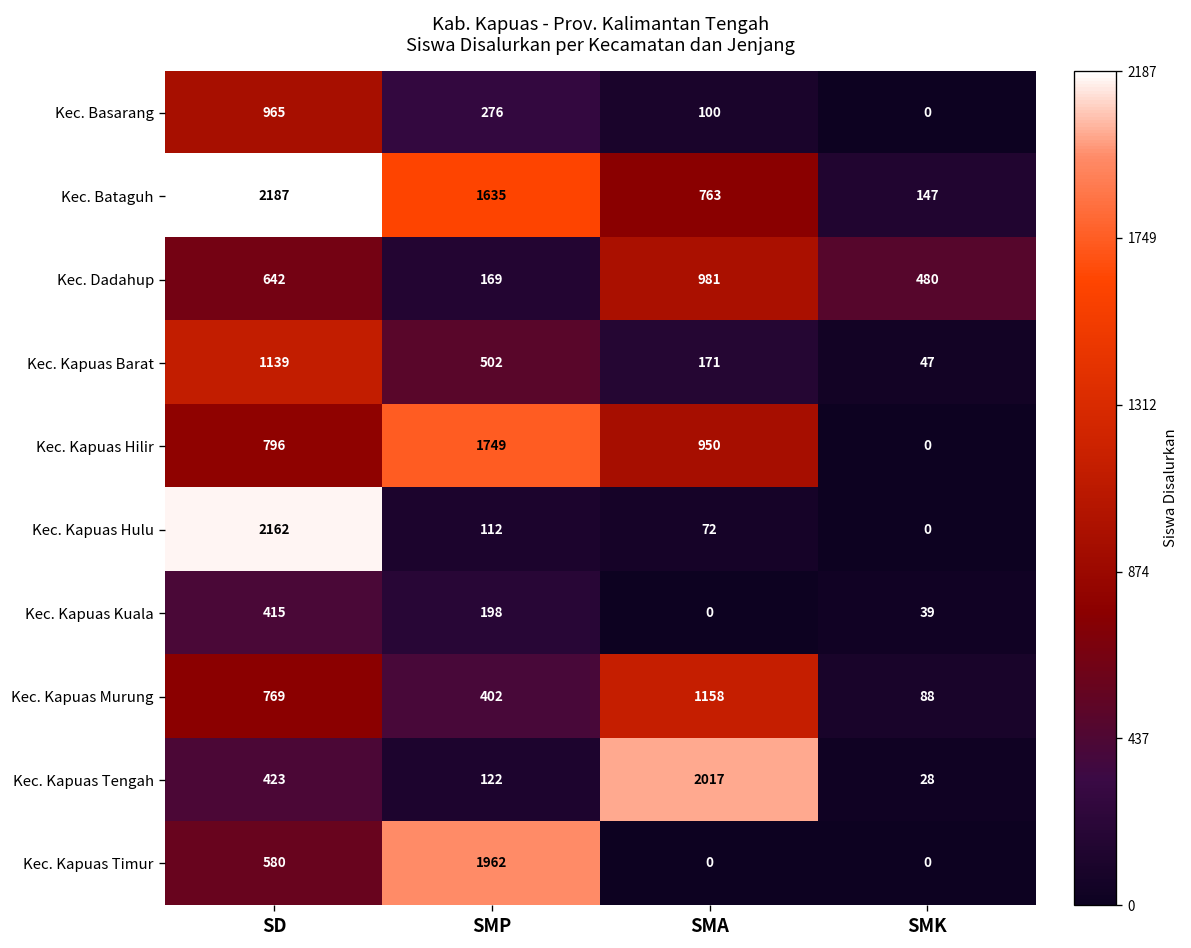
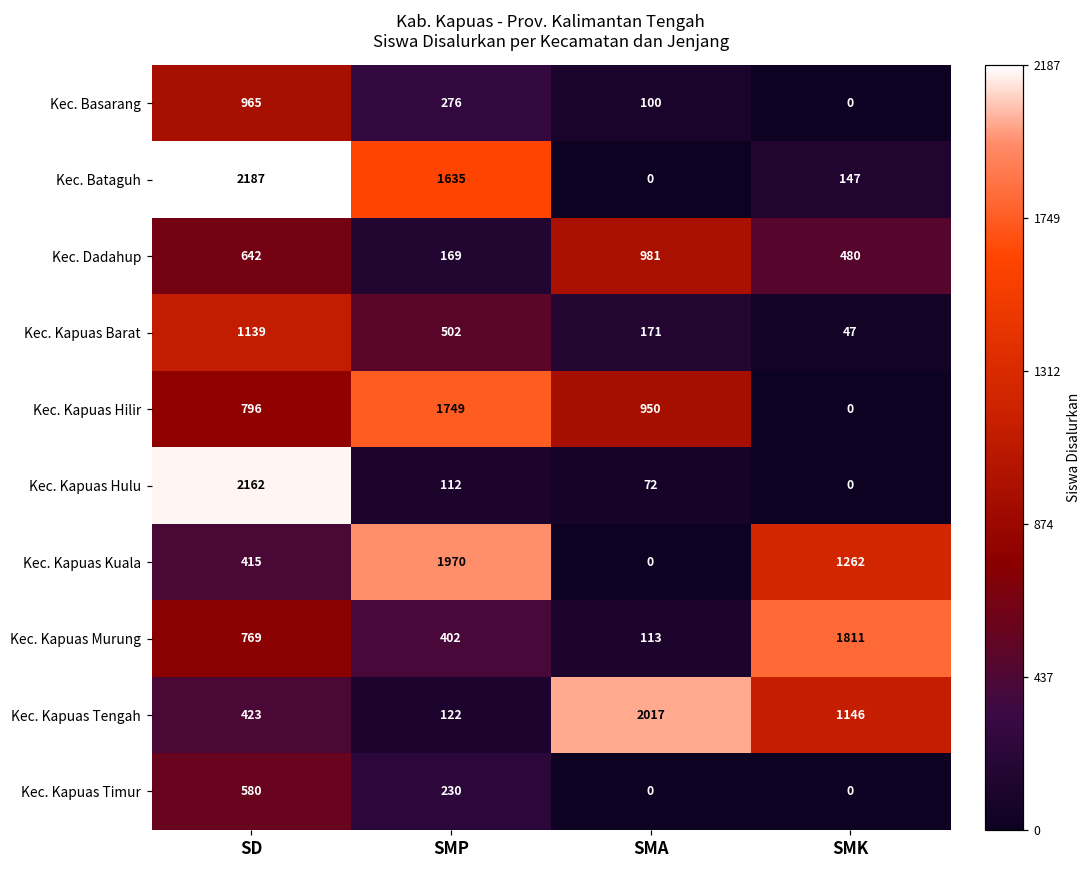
Kec. Bataguh, SMA: 763 -> 0
Kec. Kapuas Kuala, SMP: 198 -> 1970
Kec. Kapuas Kuala, SMK: 39 -> 1262
Kec. Kapuas Murung, SMA: 1158 -> 113
Kec. Kapuas Murung, SMK: 88 -> 1811
Kec. Kapuas Tengah, SMK: 28 -> 1146
Kec. Kapuas Timur, SMP: 1962 -> 230
